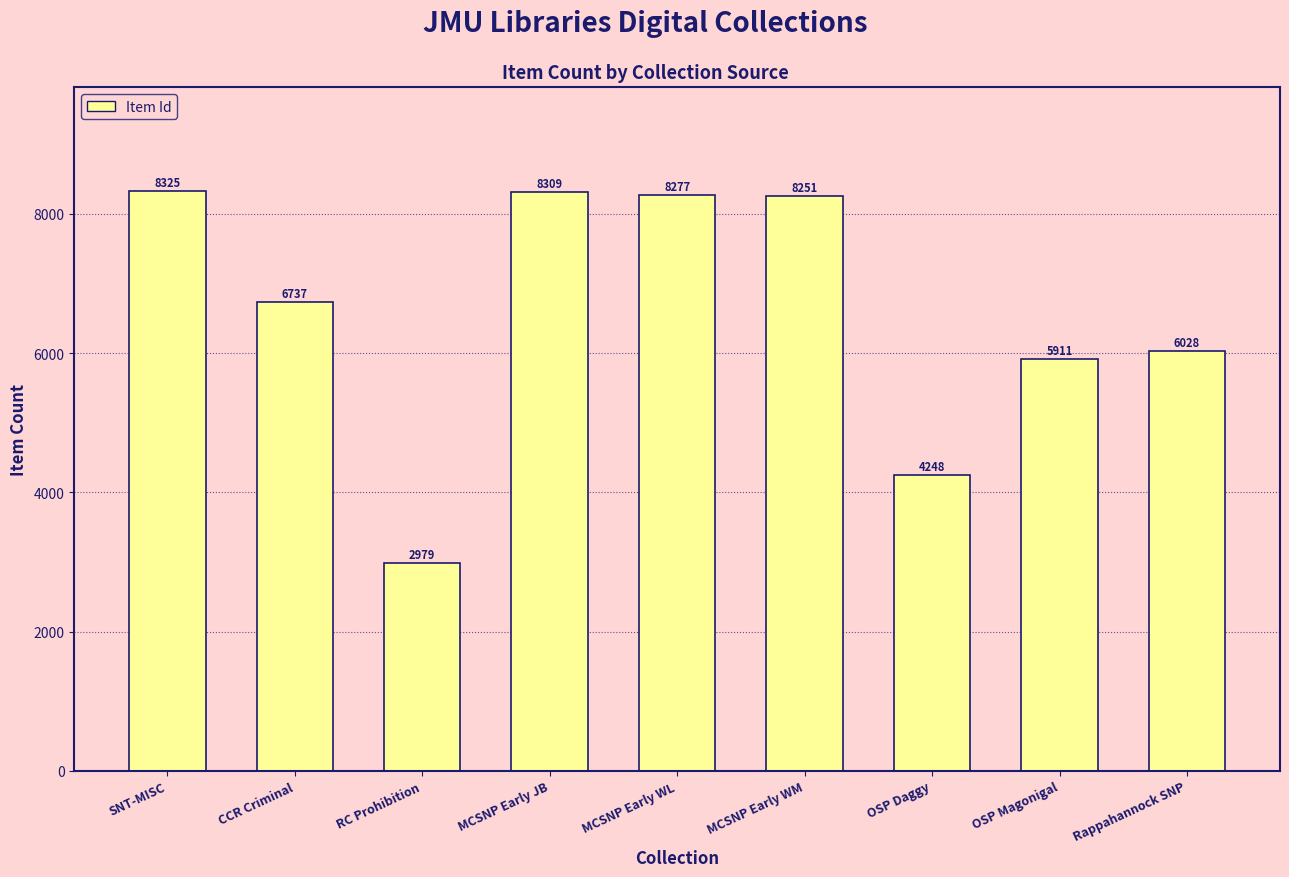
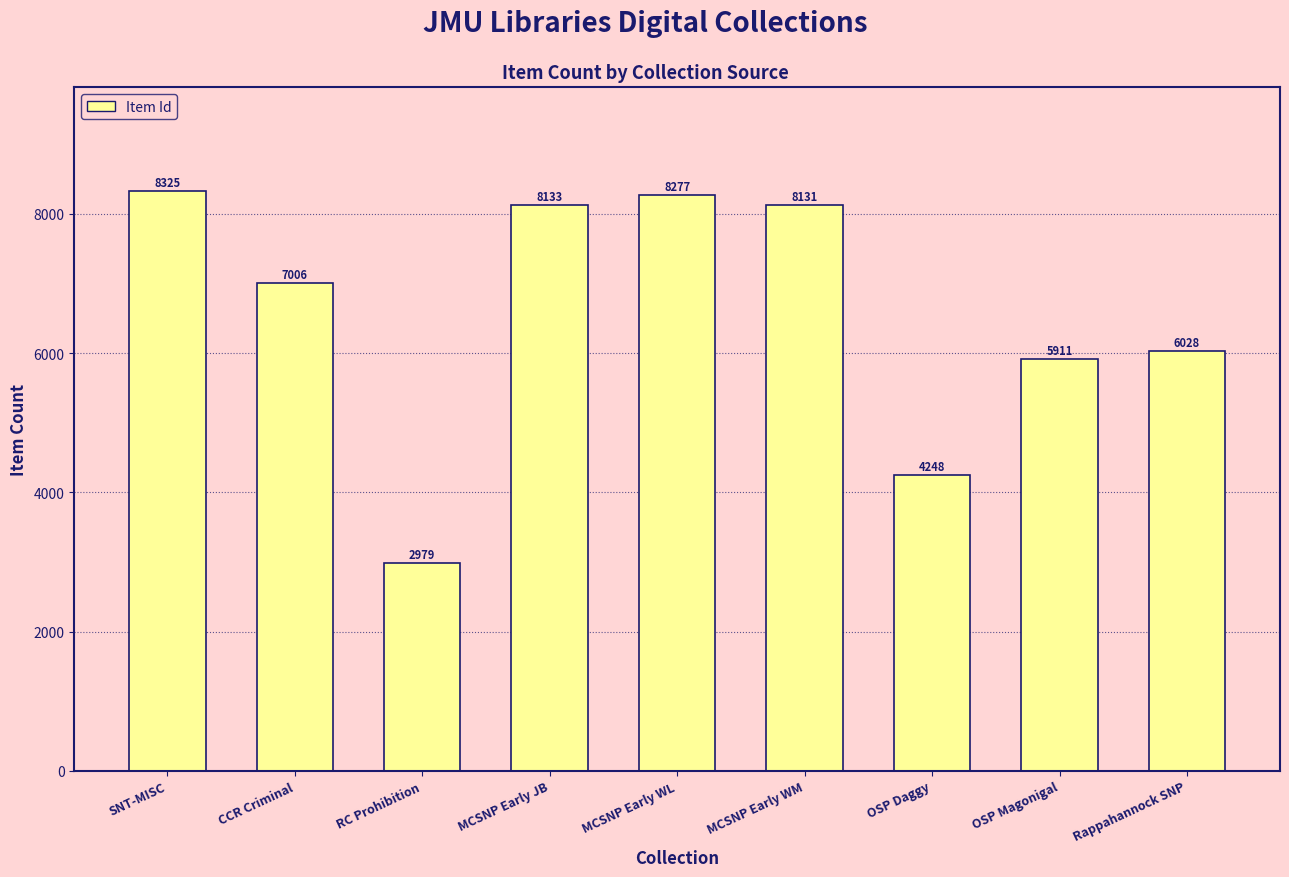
CCR Criminal: 6737 -> 7006
MCSNP Early JB: 8309 -> 8133
MCSNP Early WM: 8251 -> 8131
